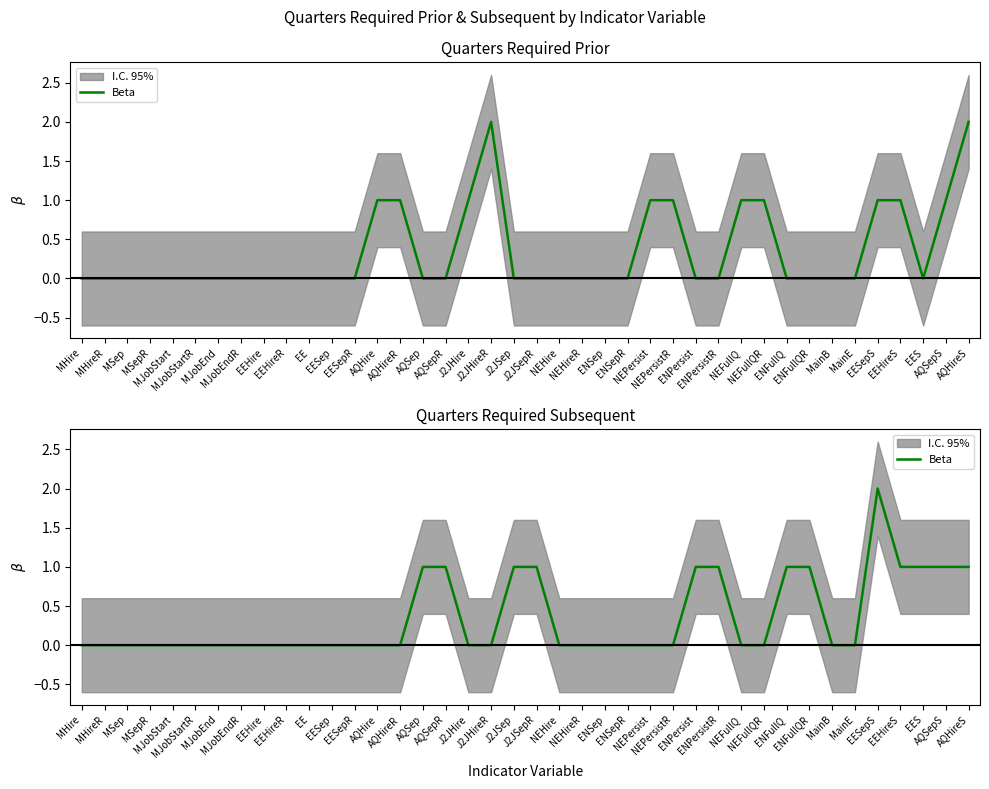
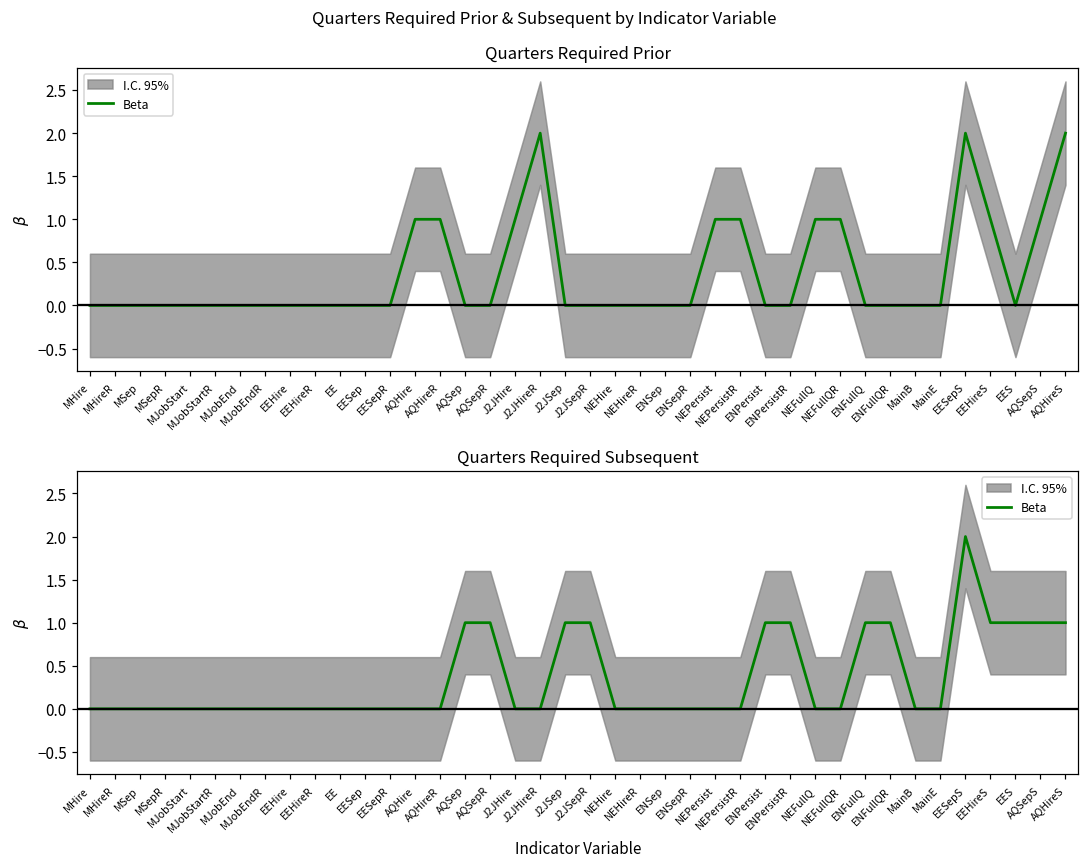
Quarters Required Prior, Beta, EESepS: 1 -> 2
